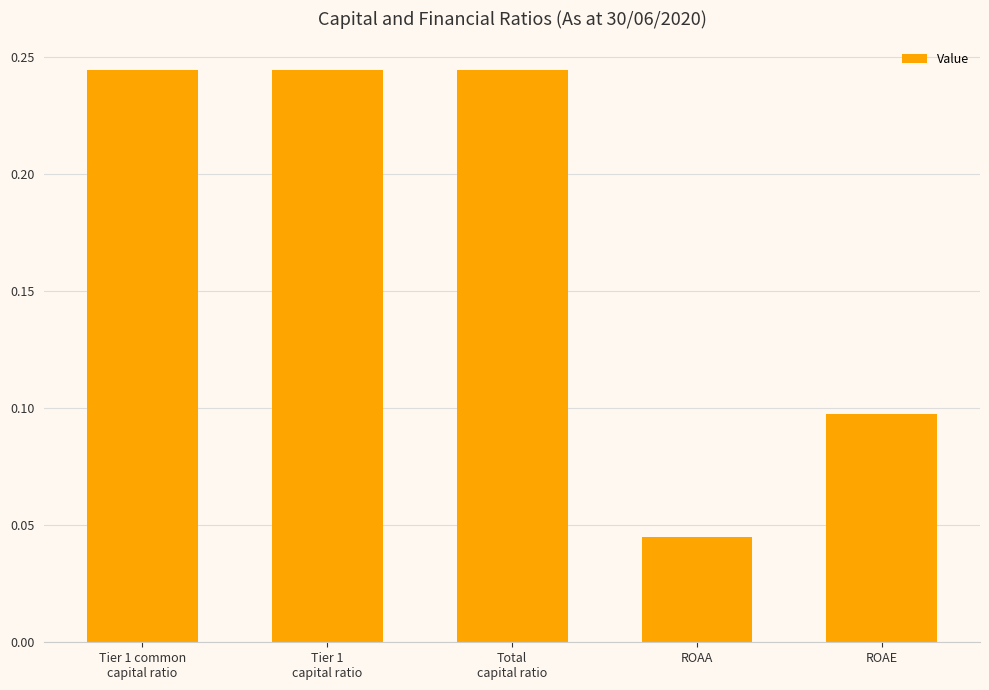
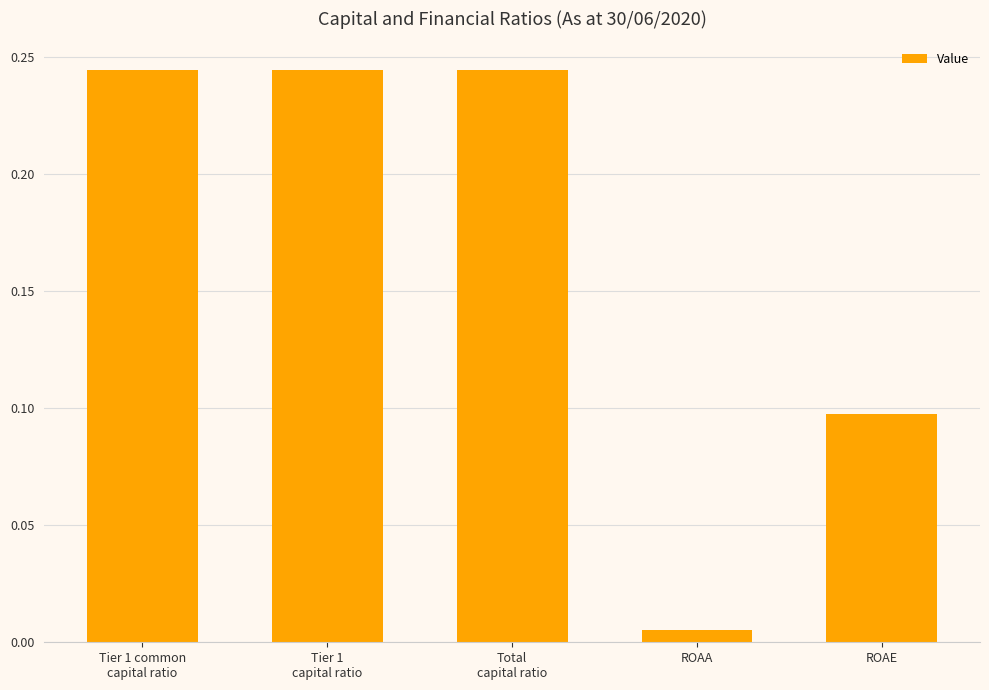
ROAA: 0.045 -> 0.005
